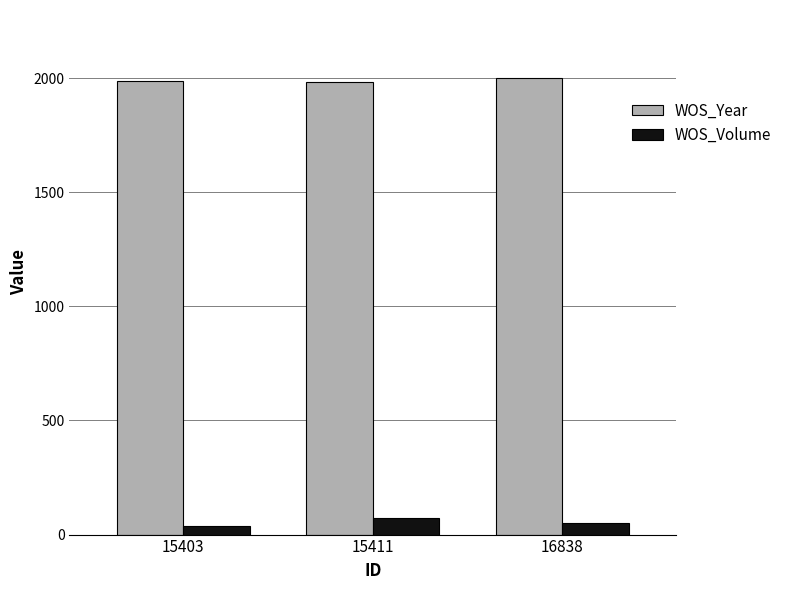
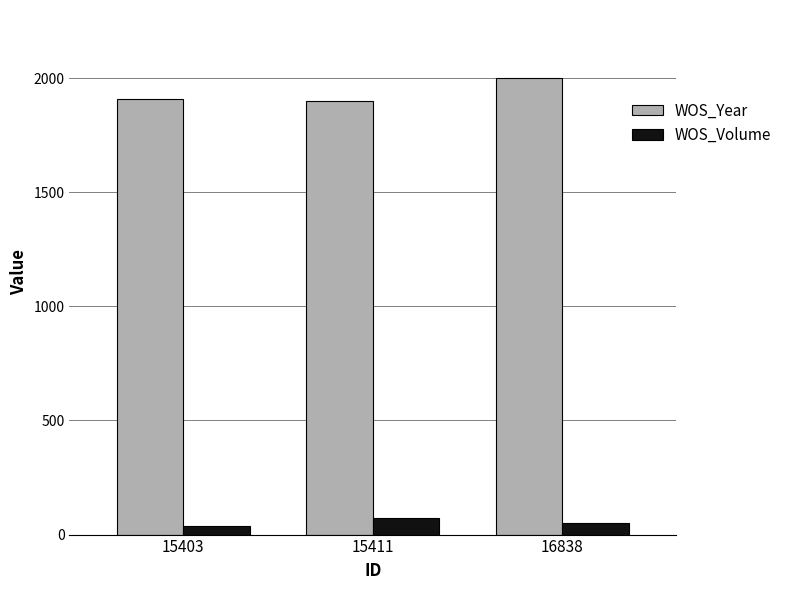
WOS_Year, 15403: 1990 -> 1910
WOS_Year, 15411: 1980 -> 1900
